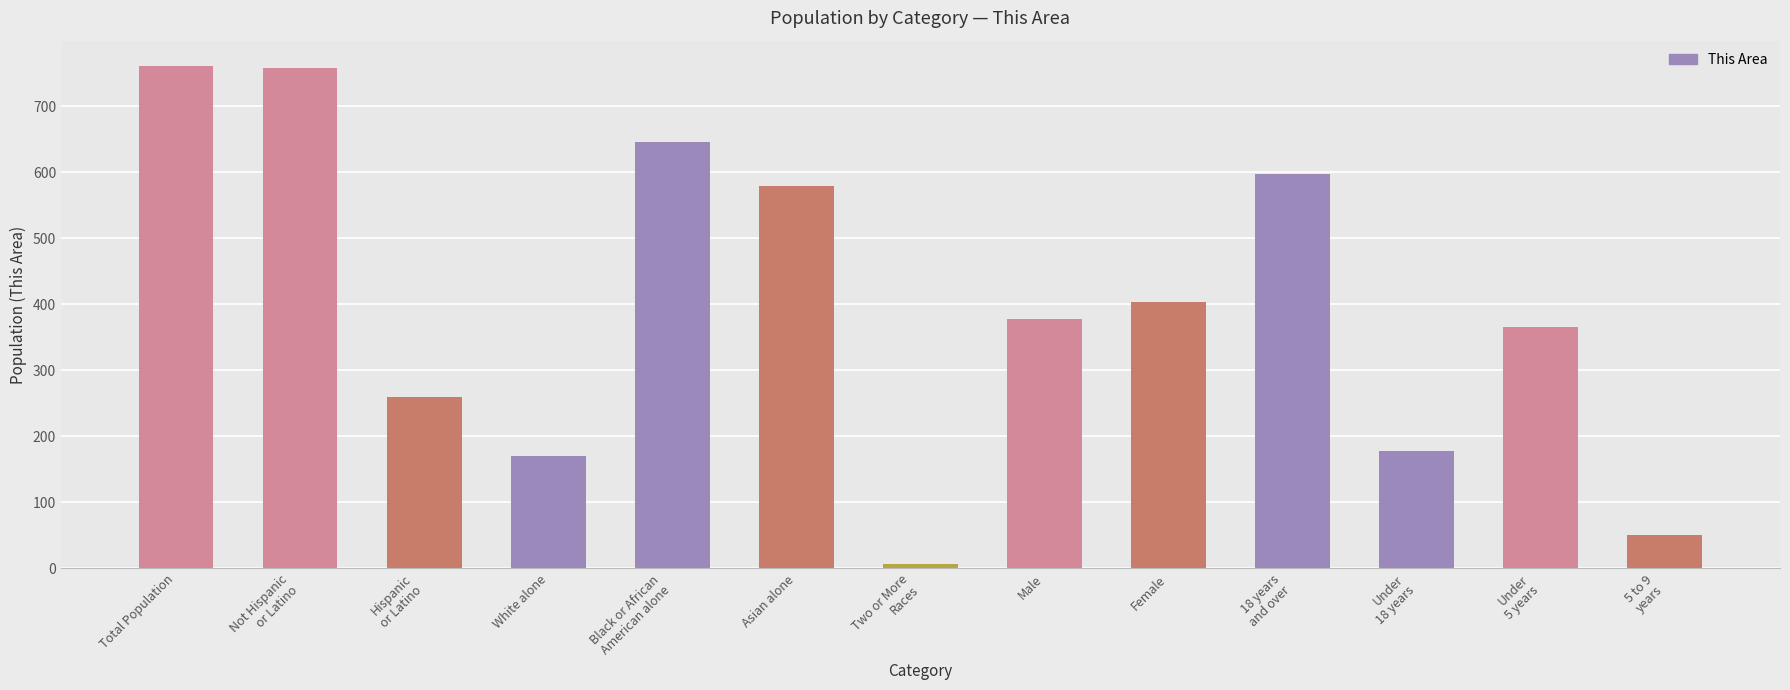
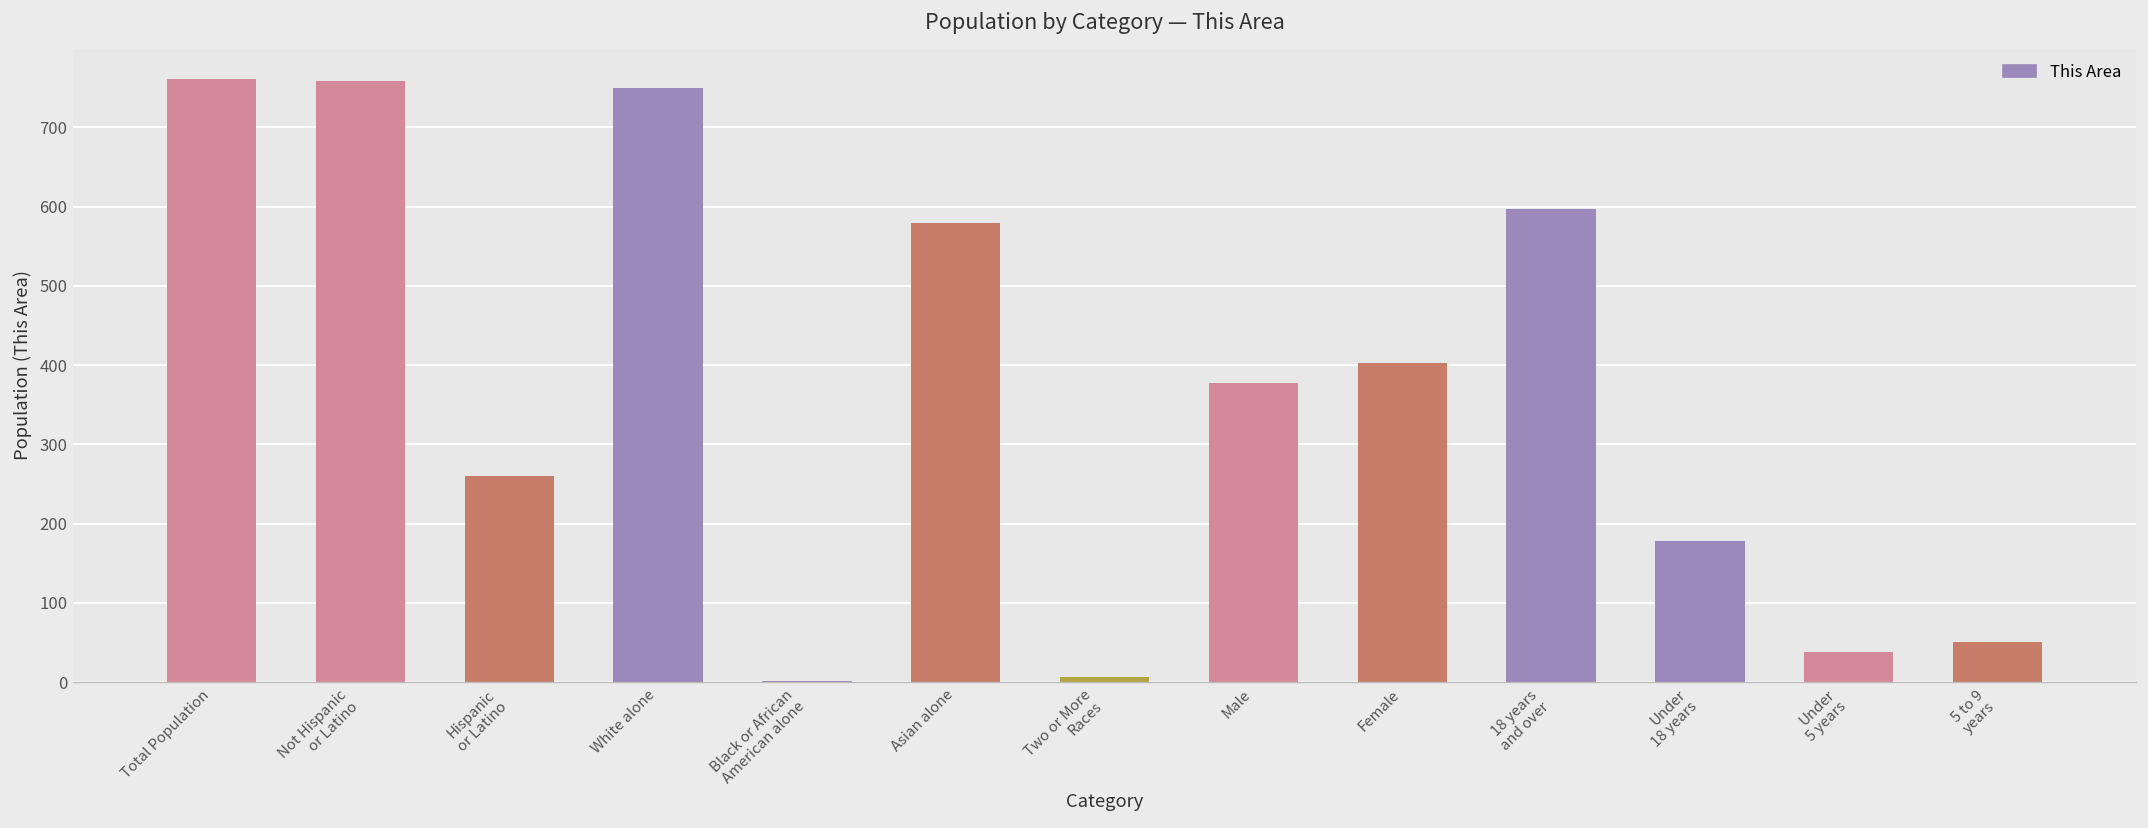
White alone: 170 -> 750
Black or African American alone: 650 -> 0
Under 5 years: 370 -> 40
